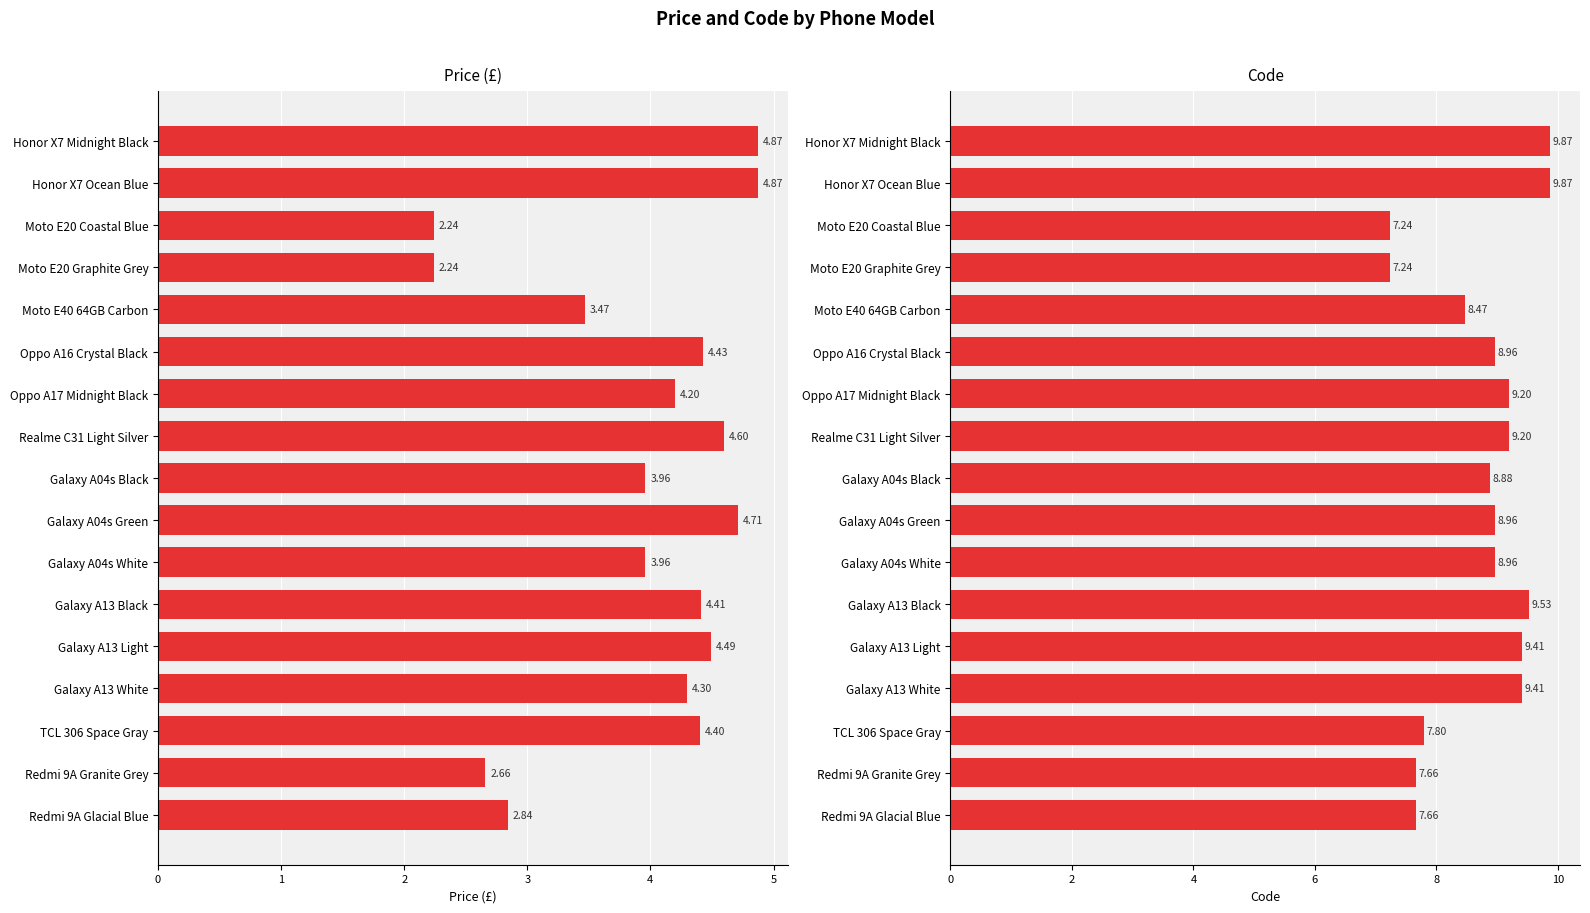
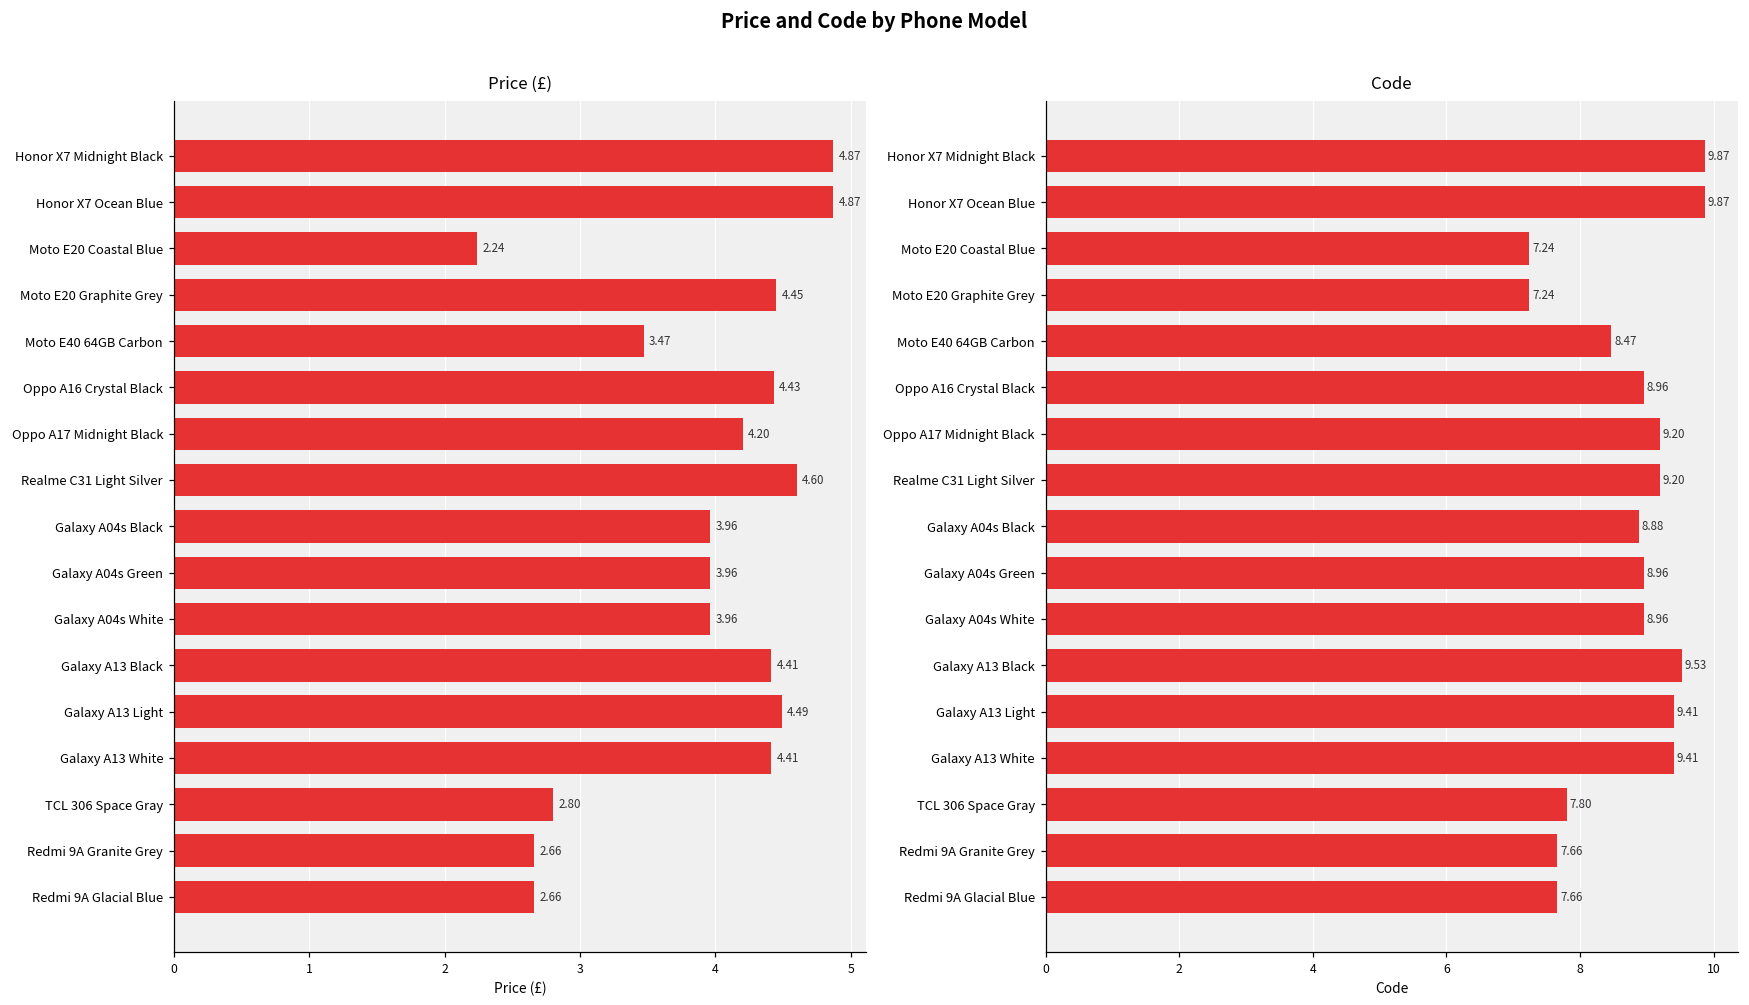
Price (£), Moto E20 Graphite Grey: 2.24 -> 4.45
Price (£), Galaxy A04s Green: 4.71 -> 3.96
Price (£), Galaxy A13 White: 4.30 -> 4.41
Price (£), TCL 306 Space Gray: 4.40 -> 2.80
Price (£), Redmi 9A Glacial Blue: 2.84 -> 2.66
